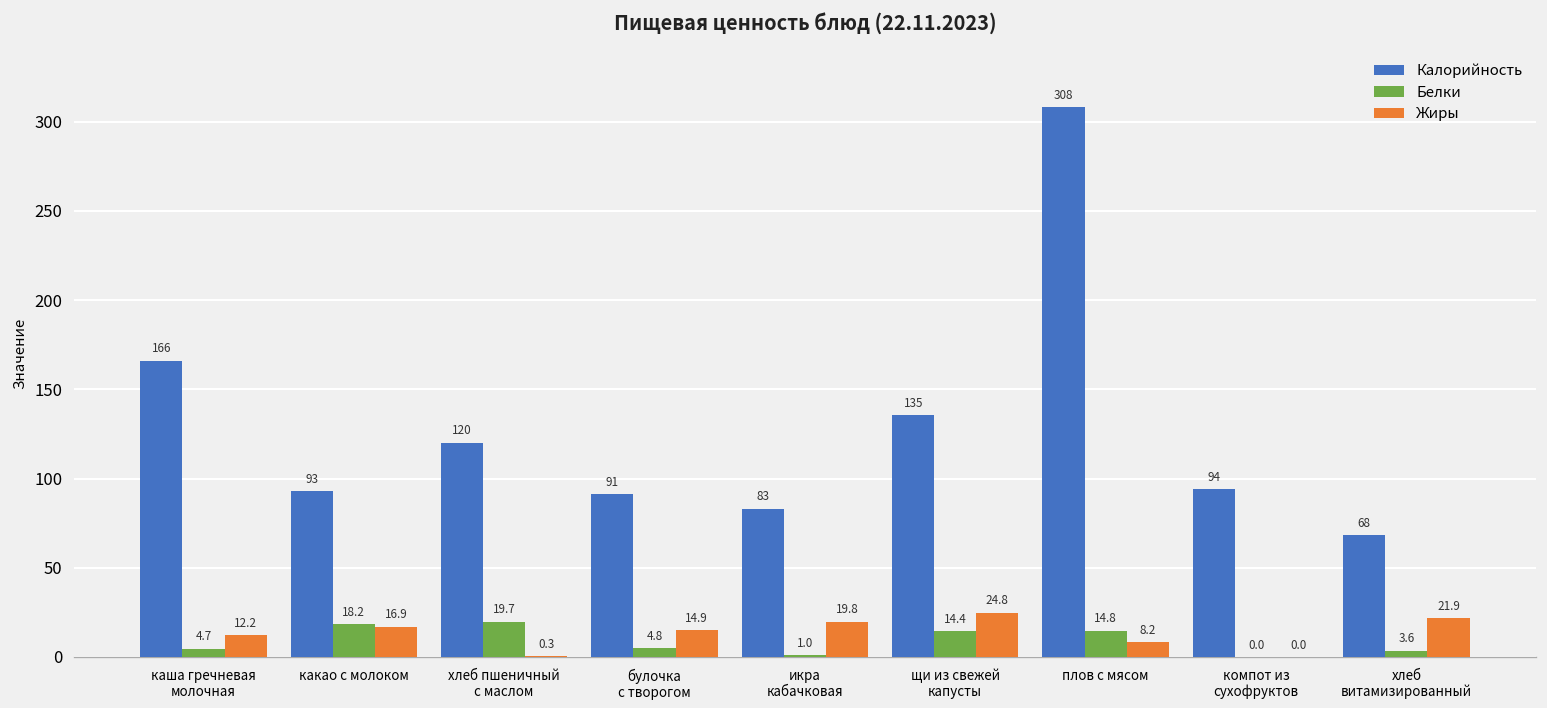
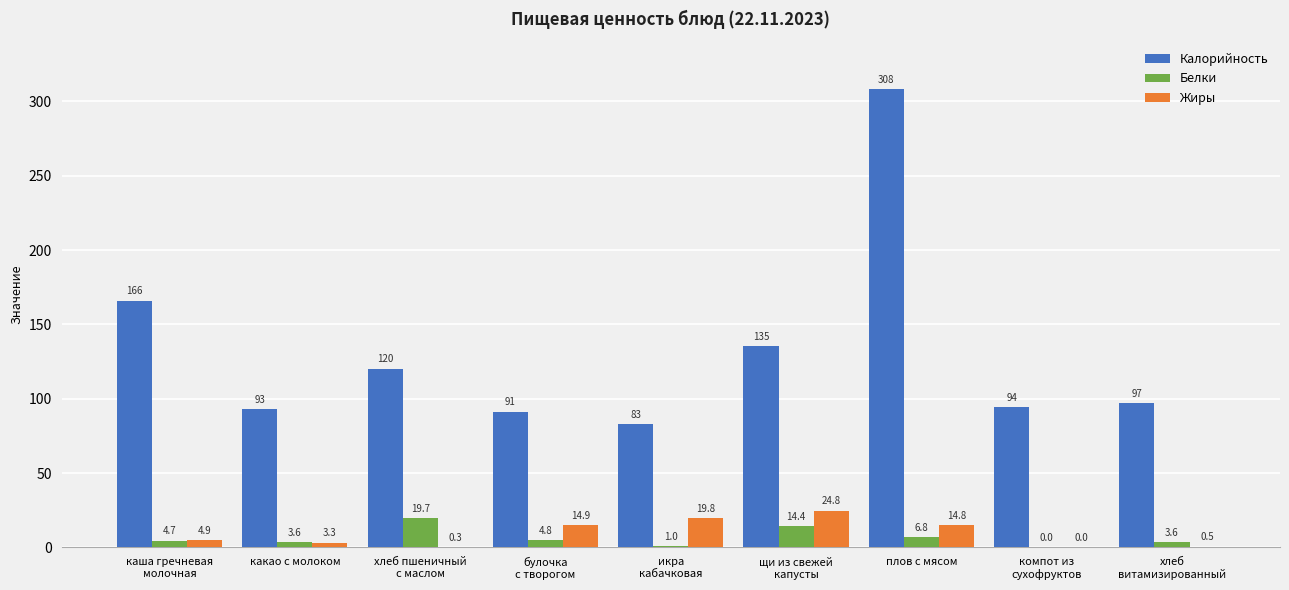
Жиры, каша гречневая молочная: 12.2 -> 4.9
Белки, какао с молоком: 18.2 -> 3.6
Жиры, какао с молоком: 16.9 -> 3.3
Белки, плов с мясом: 14.8 -> 6.8
Жиры, плов с мясом: 8.2 -> 14.8
Калорийность, хлеб витамизированный: 68 -> 97
Жиры, хлеб витамизированный: 21.9 -> 0.5
